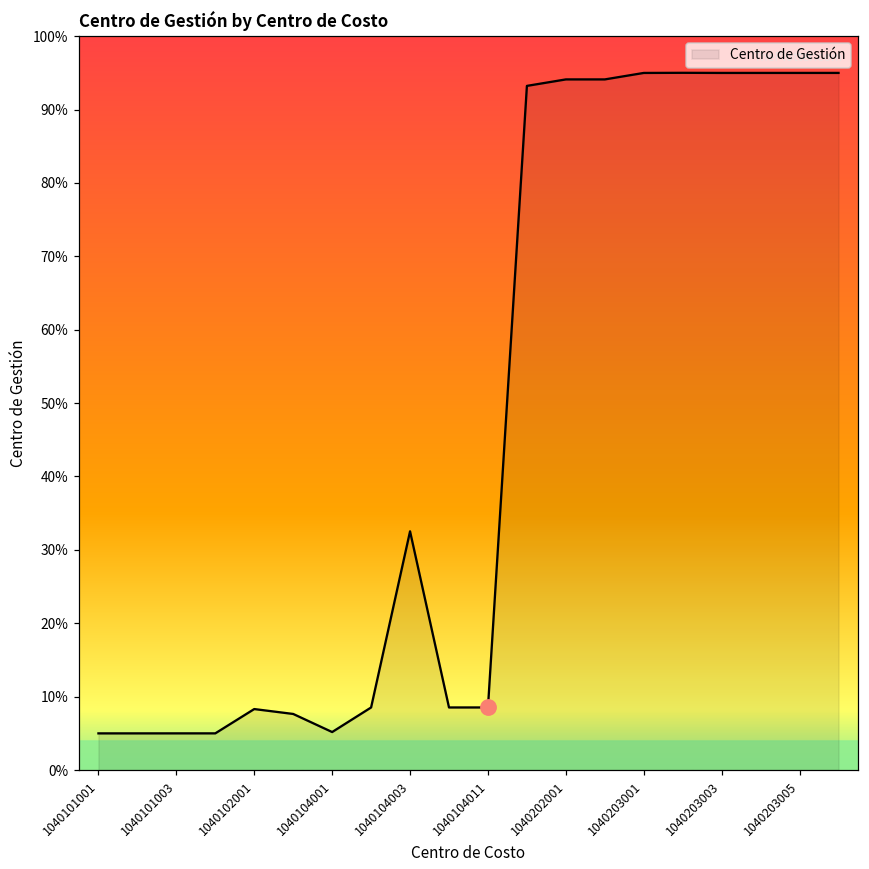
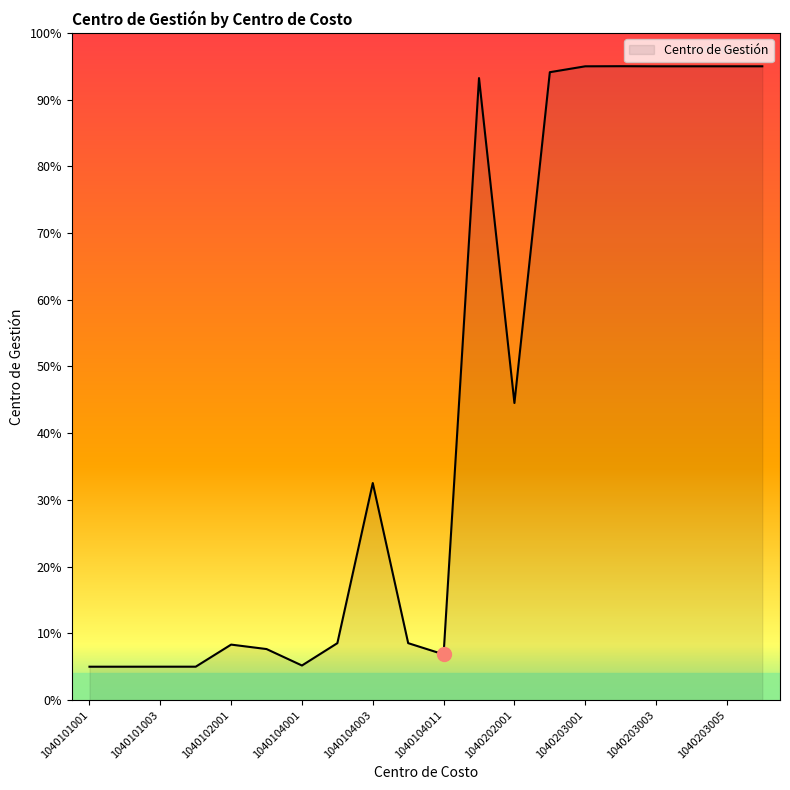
Centro de Gestión, 1040104011: 9% -> 7%
Centro de Gestión, 1040202001: 94% -> 45%
